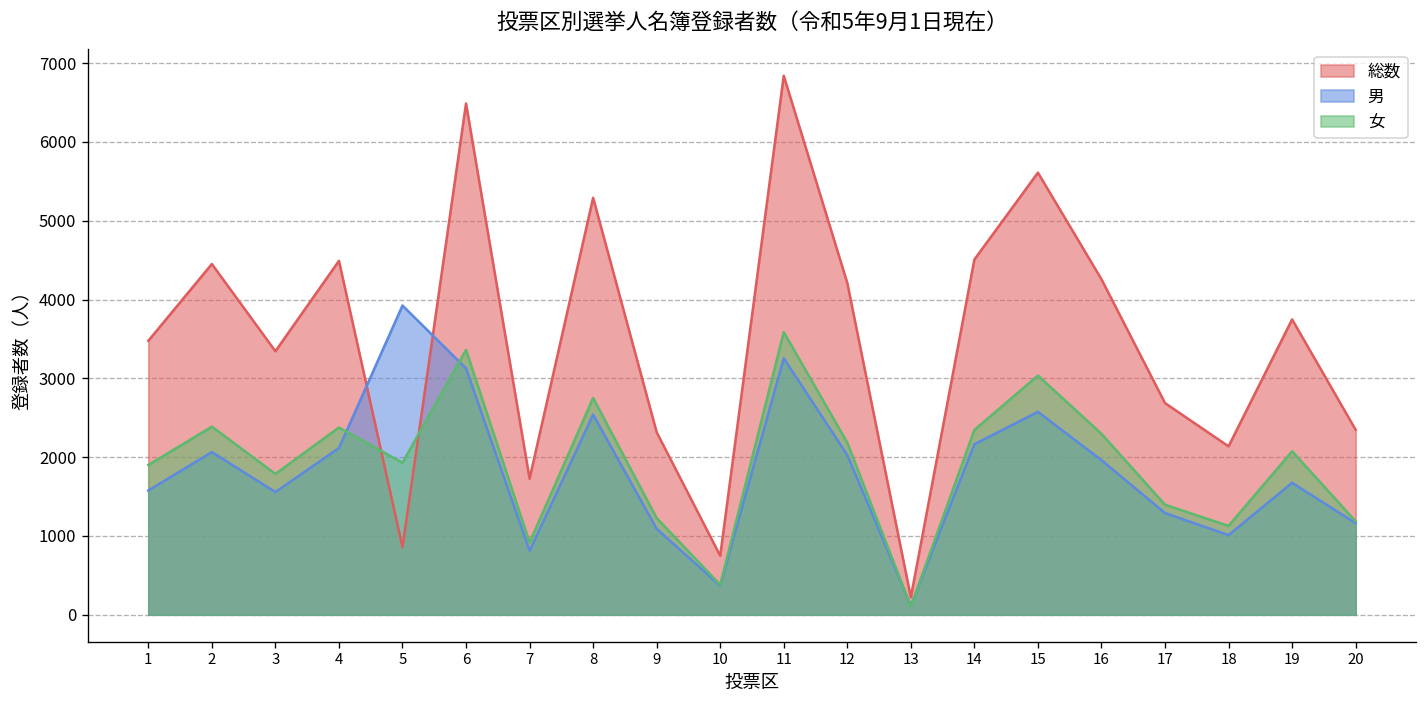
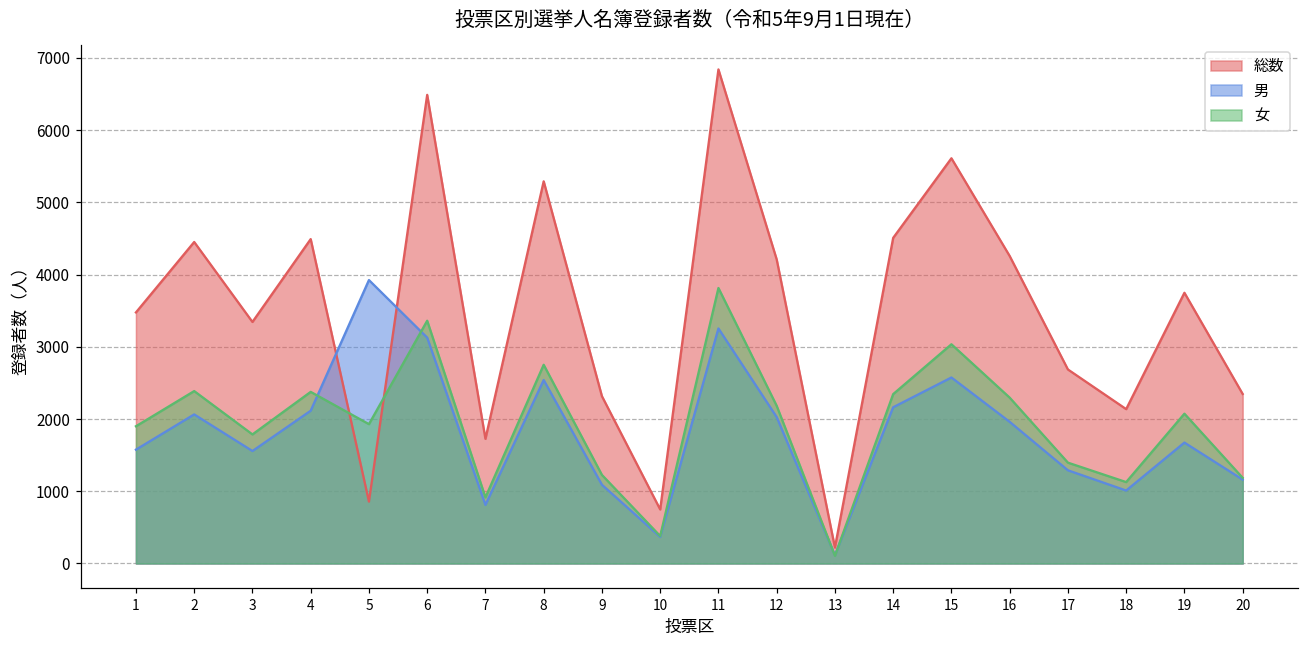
女, 11: 3600 -> 3800
